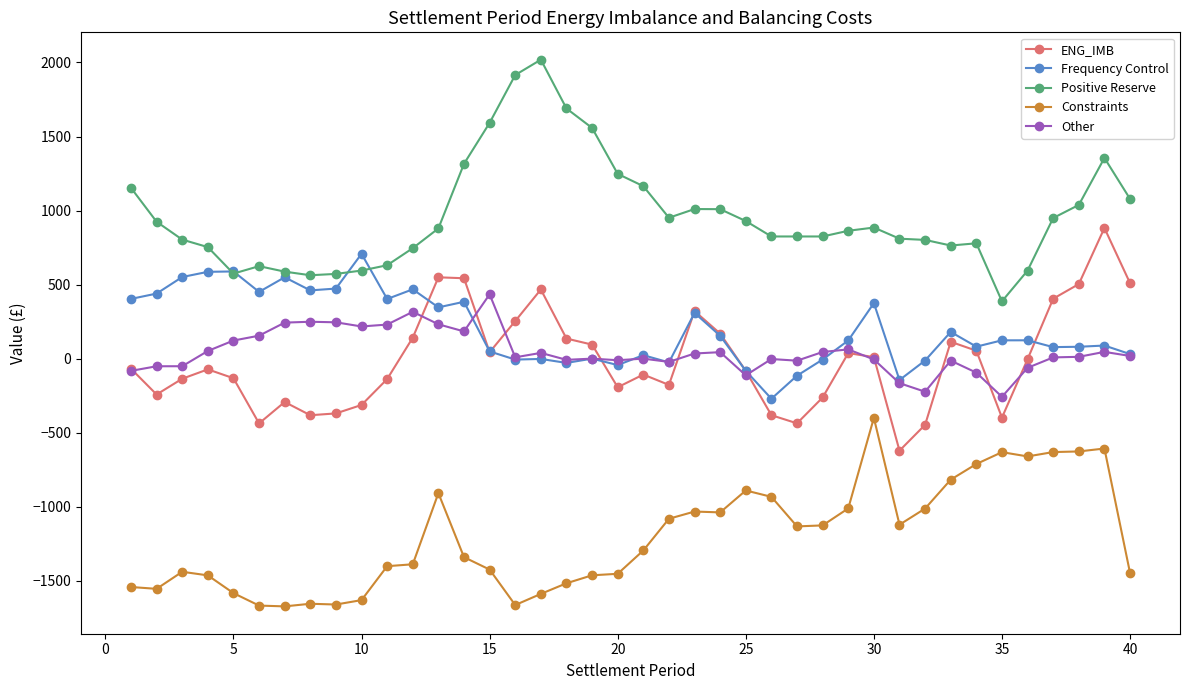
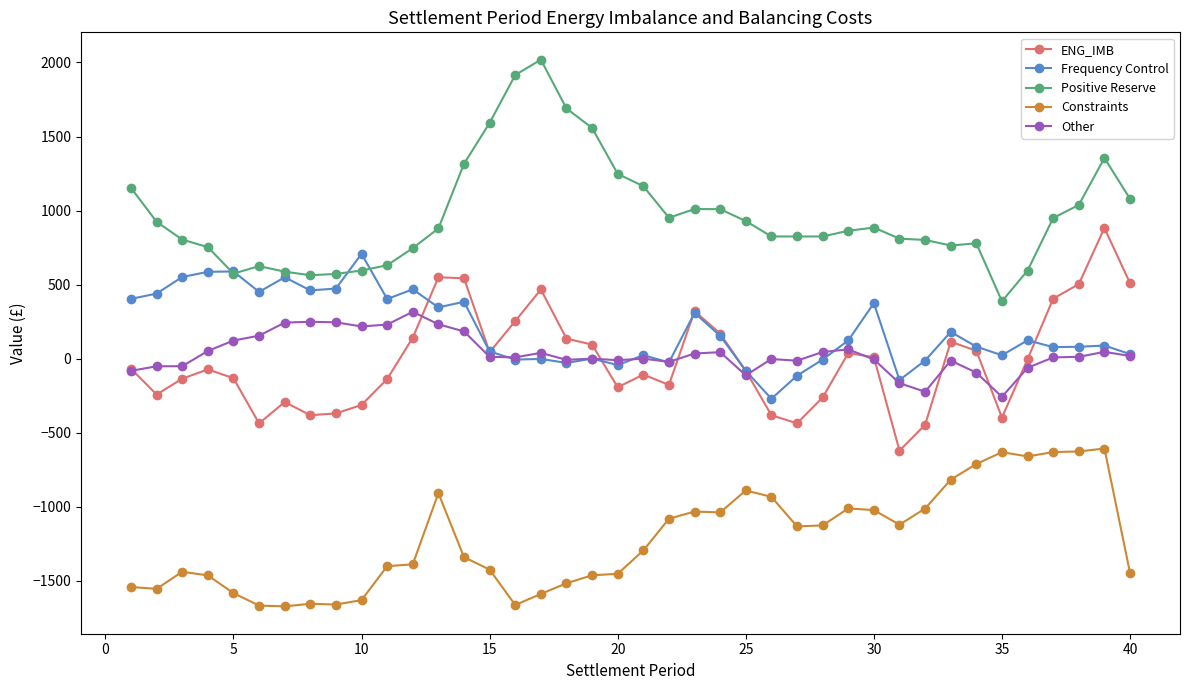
Other, 15: 430 -> 10
Constraints, 30: -400 -> -1020
Frequency Control, 35: 120 -> 20
